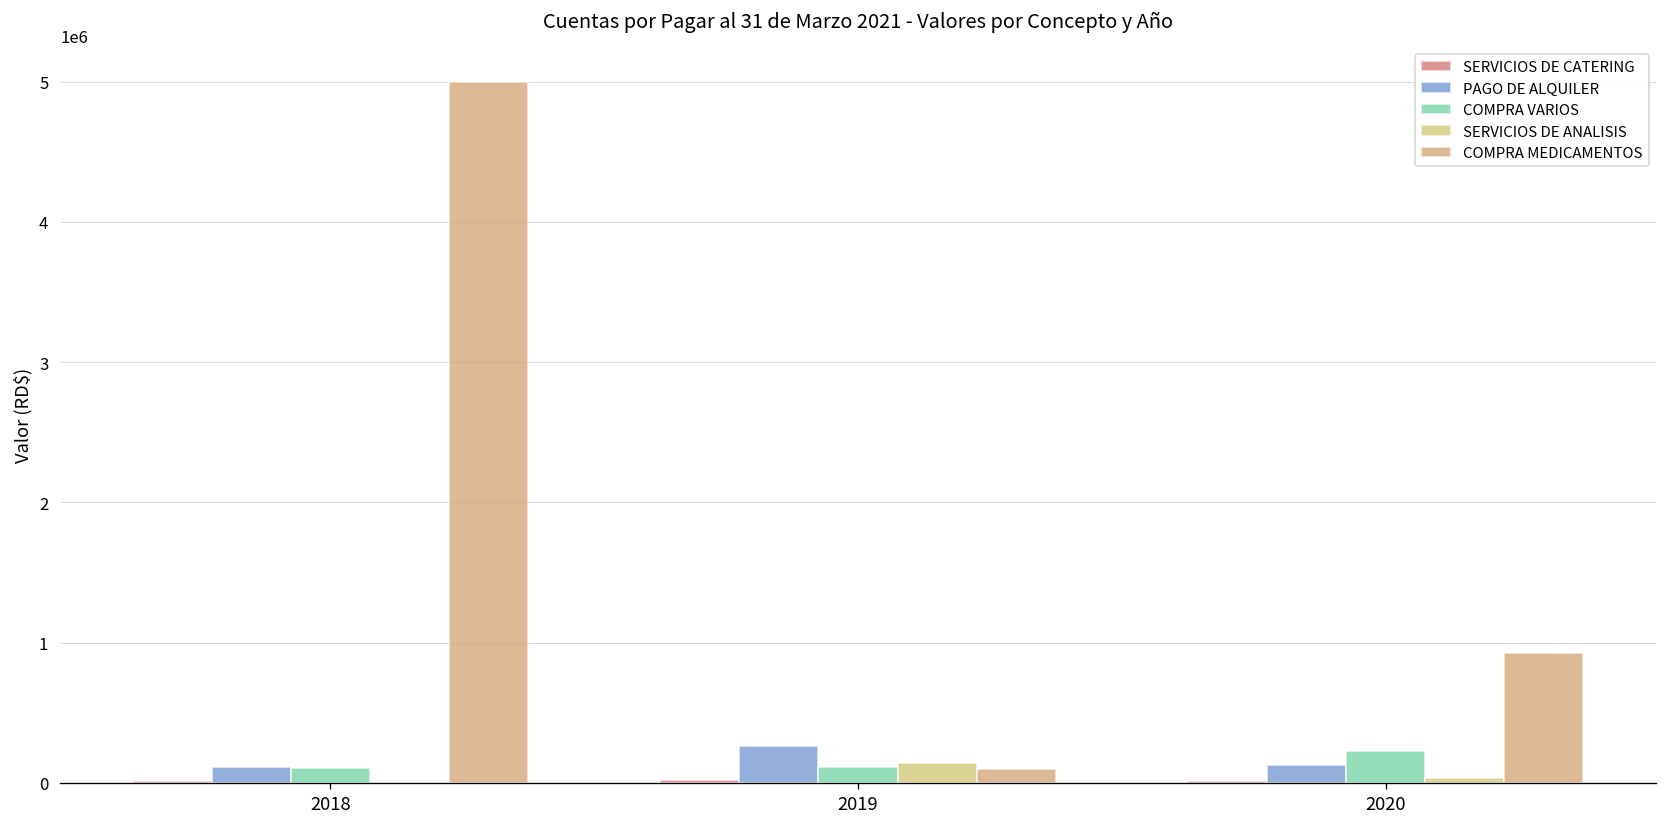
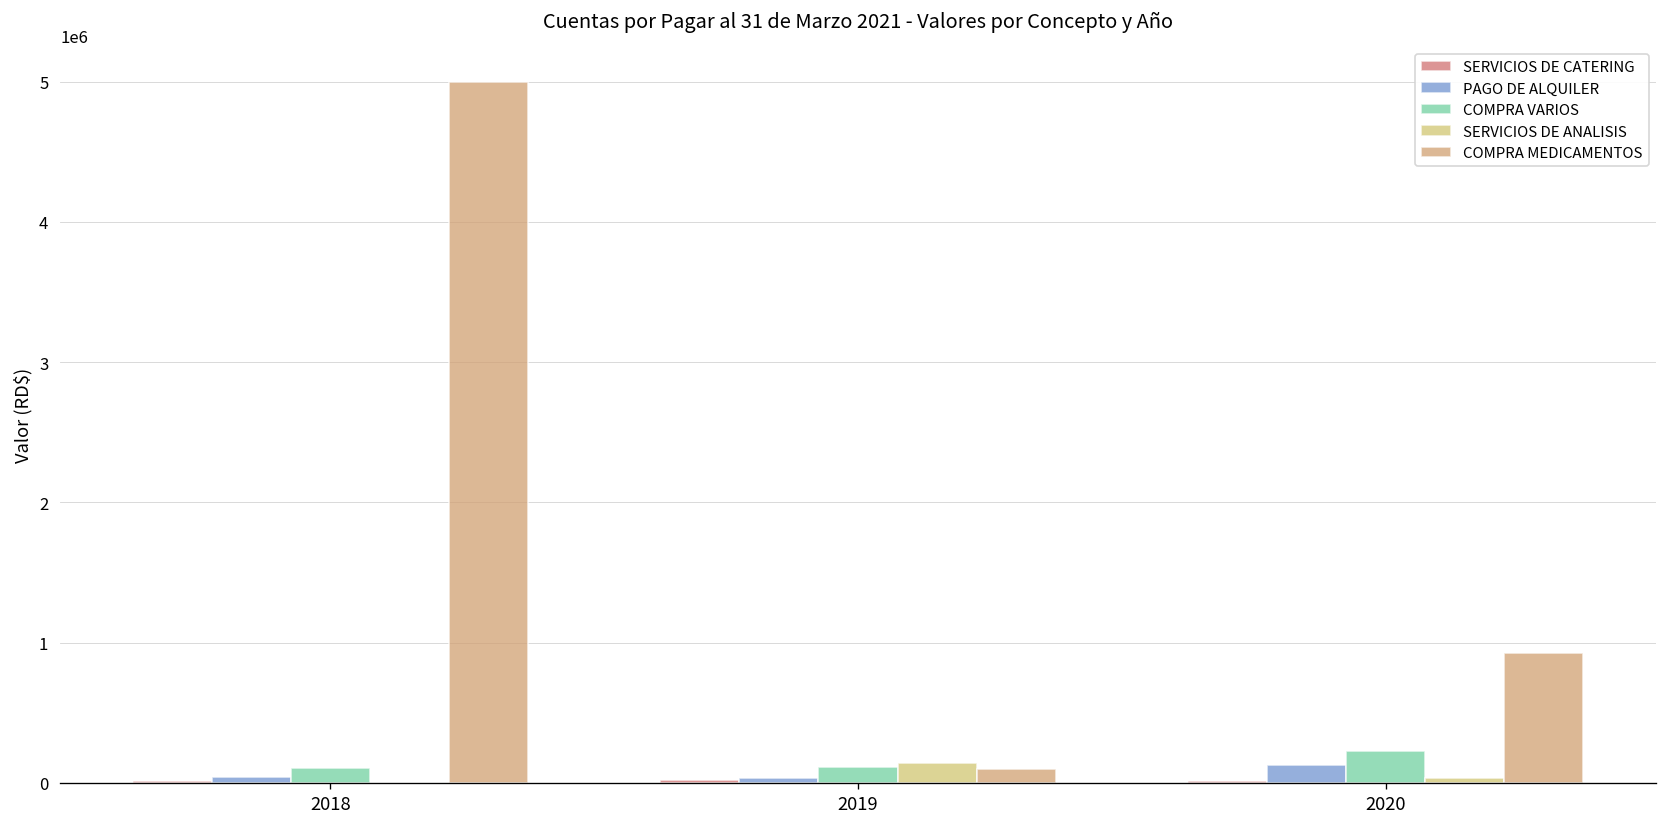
PAGO DE ALQUILER, 2018: 110000 -> 40000
PAGO DE ALQUILER, 2019: 260000 -> 40000
